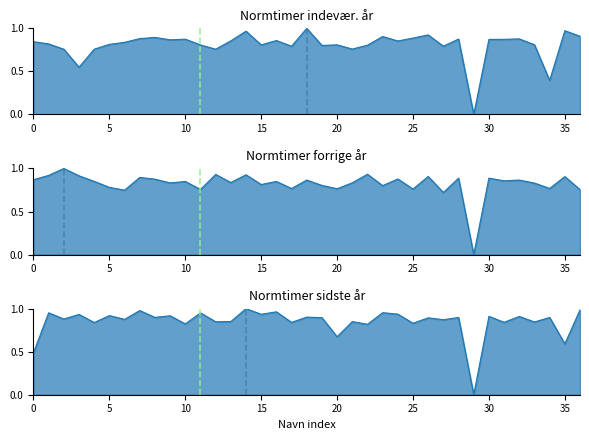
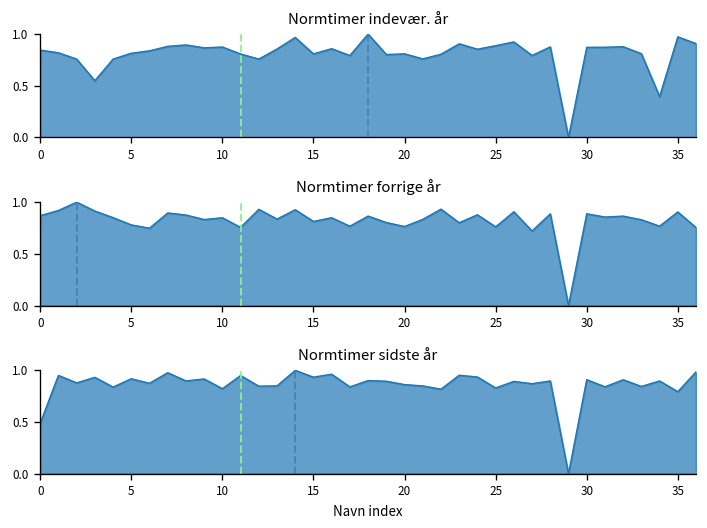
Normtimer sidste år, 20: 0.7 -> 0.9
Normtimer sidste år, 35: 0.6 -> 0.8
